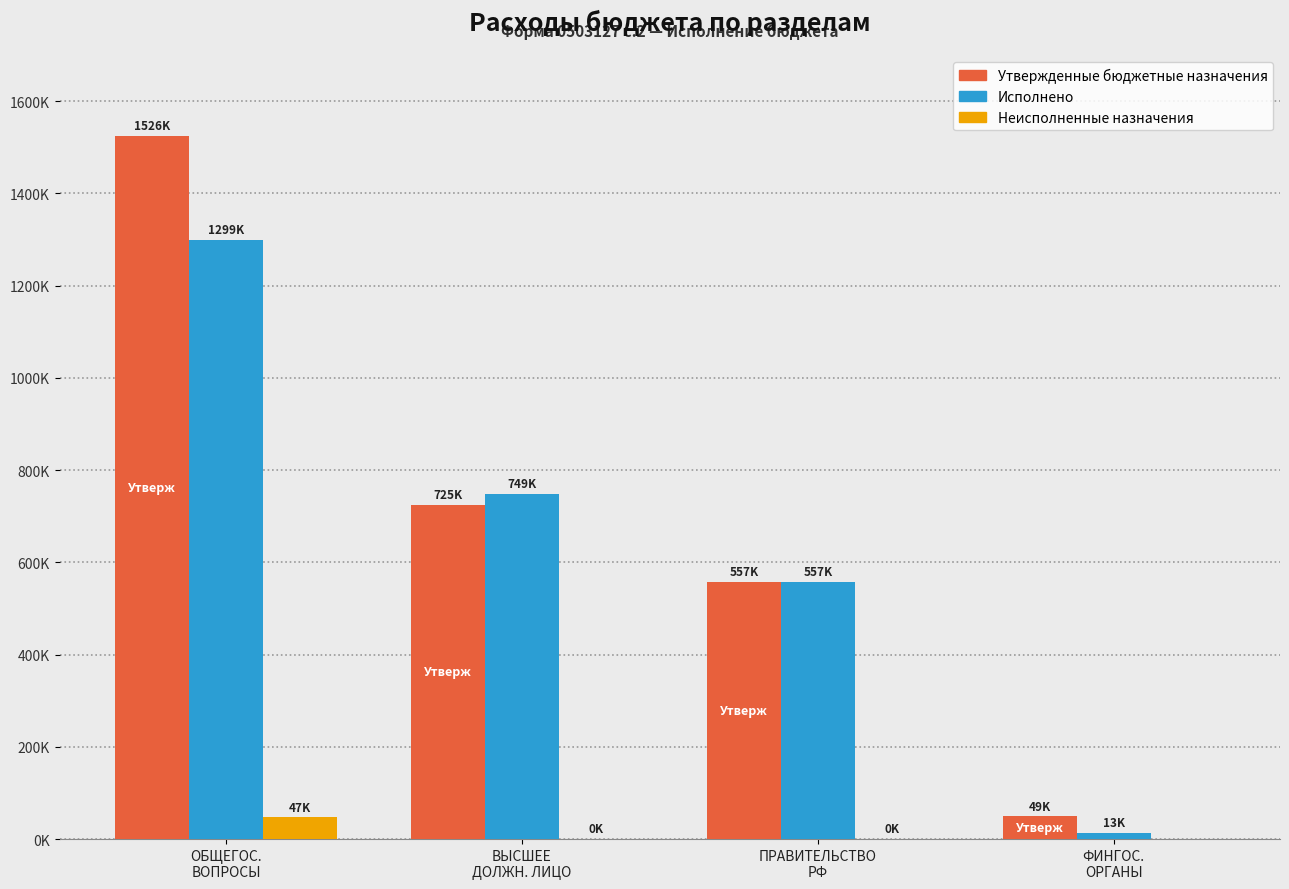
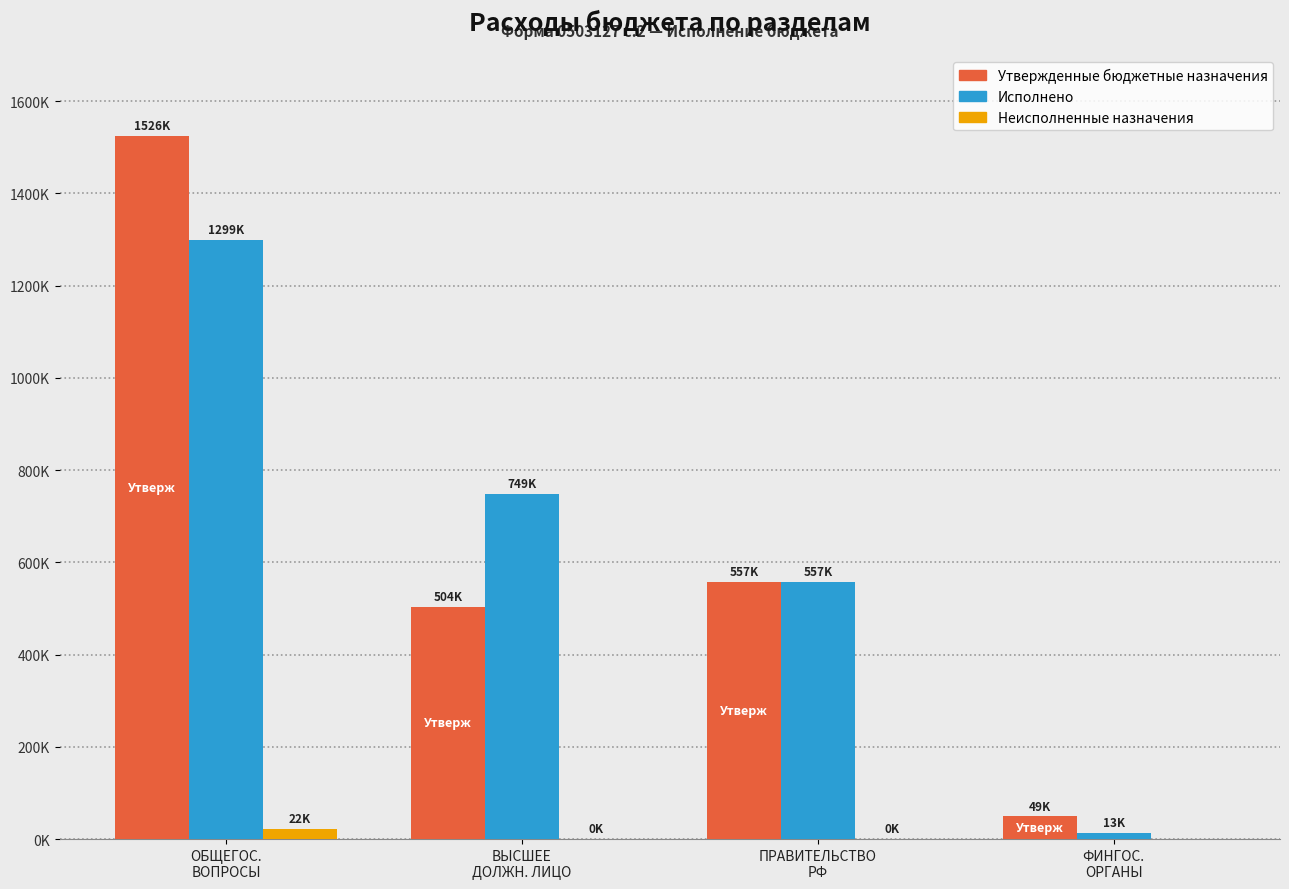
Неисполненные назначения, ОБЩЕГОС. ВОПРОСЫ: 47K -> 22K
Утвержденные бюджетные назначения, ВЫСШЕЕ ДОЛЖН. ЛИЦО: 725K -> 504K
